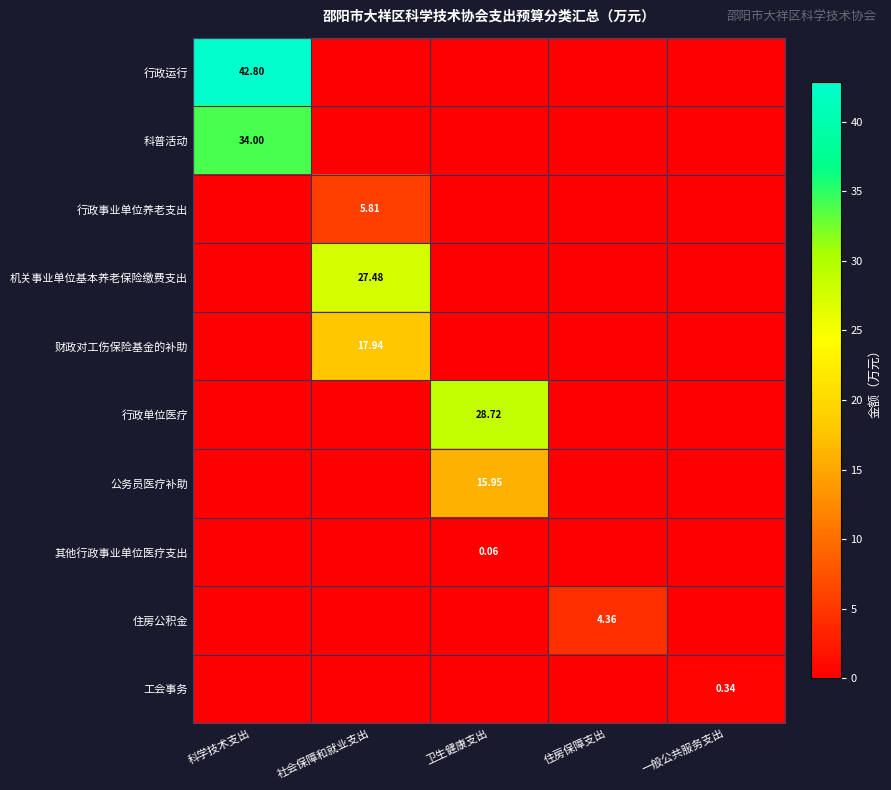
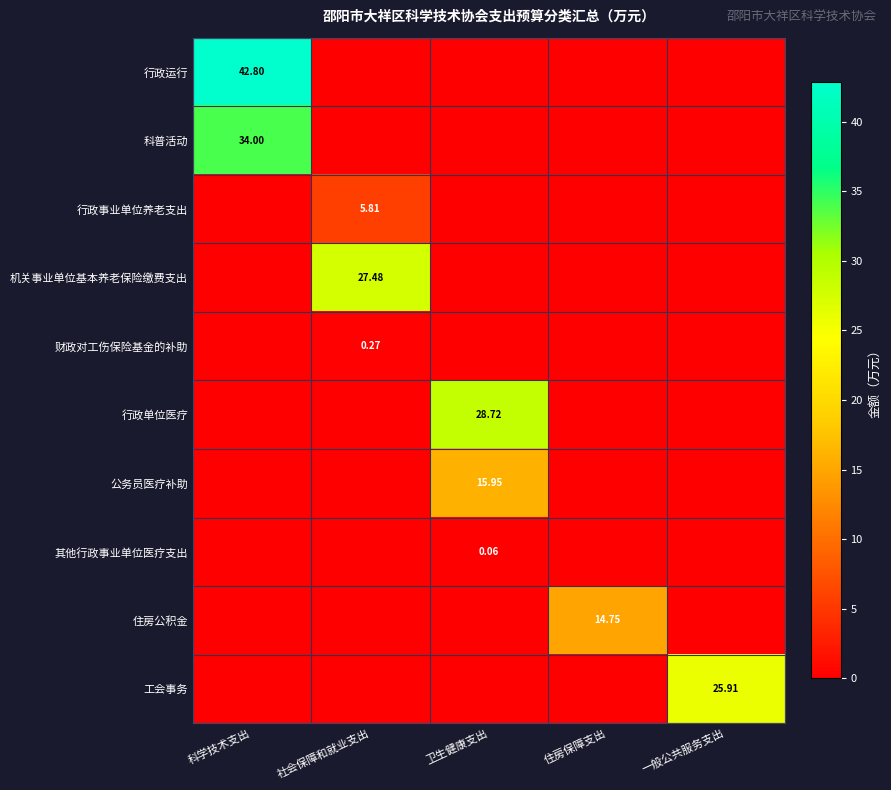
财政对工伤保险基金的补助, 社会保障和就业支出: 17.94 -> 0.27
住房公积金, 住房保障支出: 4.36 -> 14.75
工会事务, 一般公共服务支出: 0.34 -> 25.91
